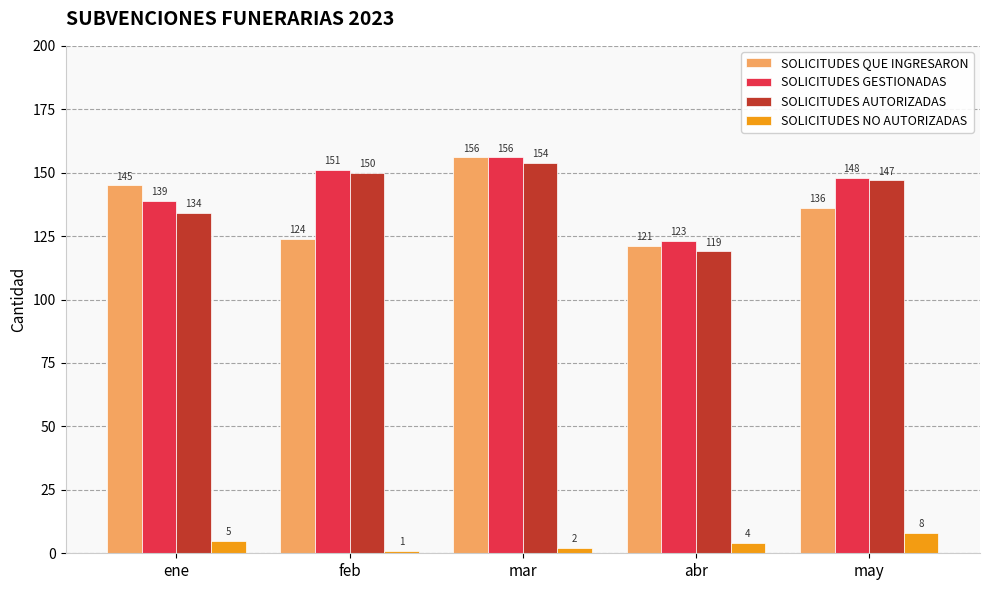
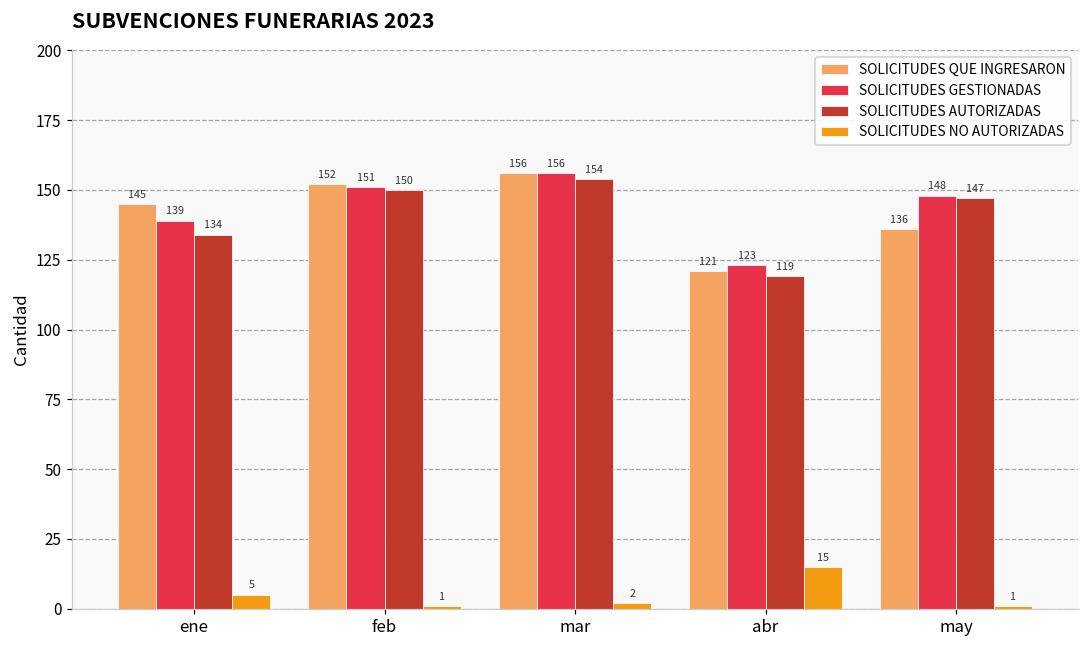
SOLICITUDES QUE INGRESARON, feb: 124 -> 152
SOLICITUDES NO AUTORIZADAS, abr: 4 -> 15
SOLICITUDES NO AUTORIZADAS, may: 8 -> 1
